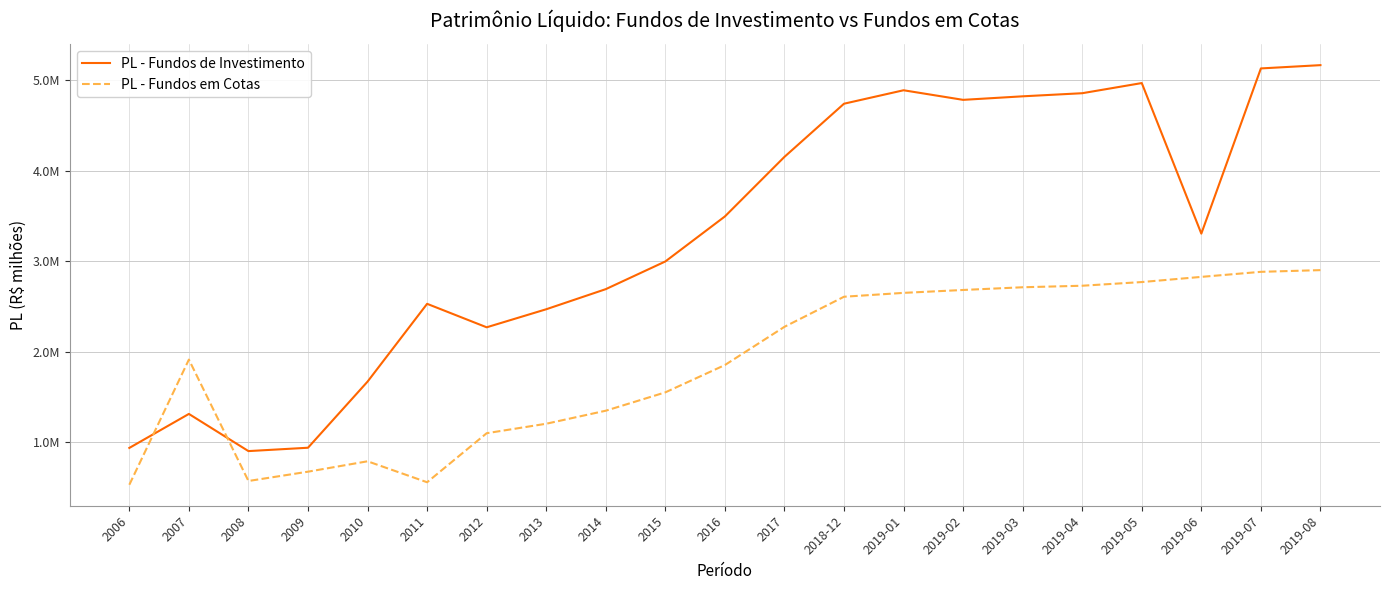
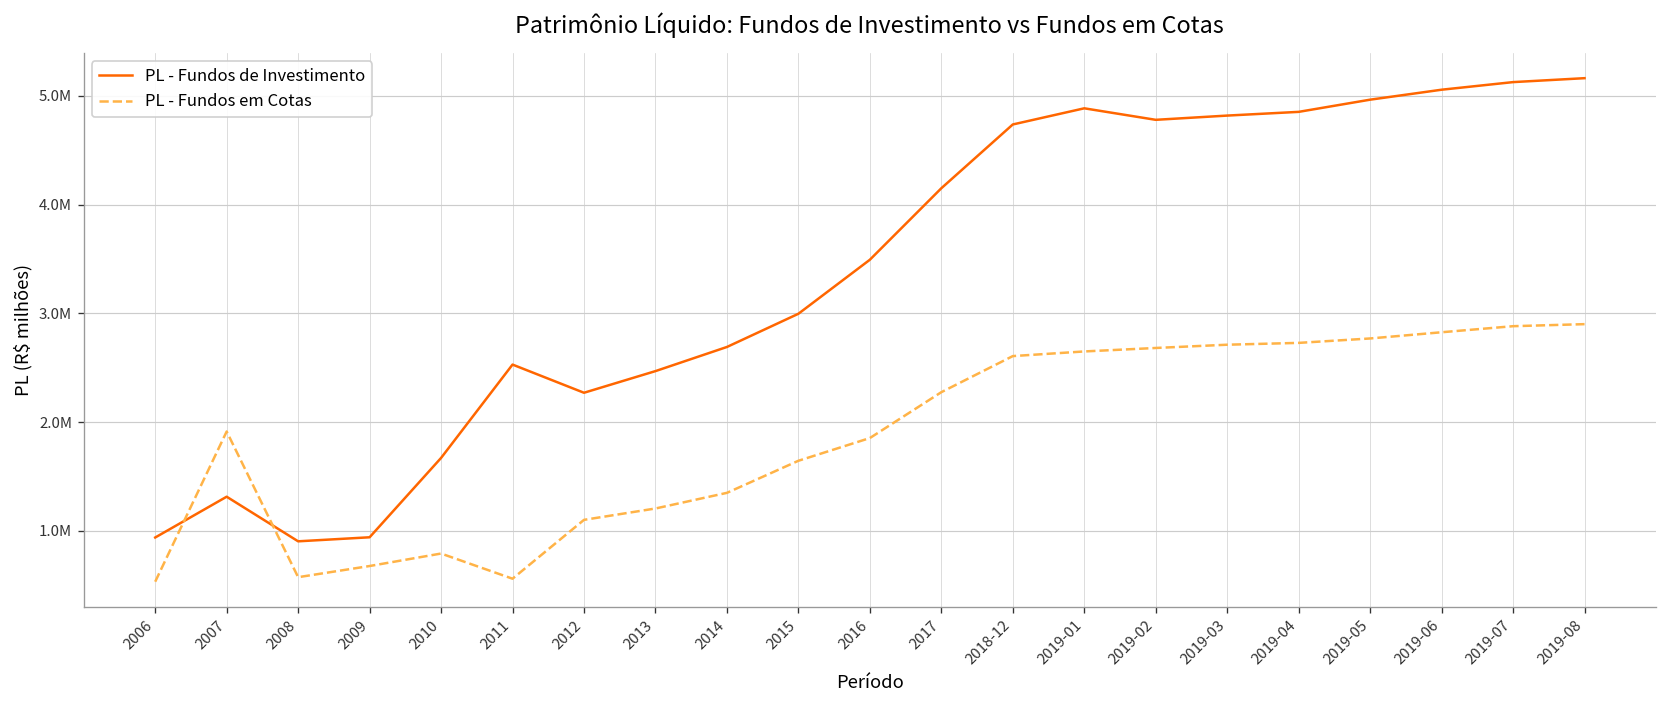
PL - Fundos em Cotas, 2015: 1550000 -> 1650000
PL - Fundos de Investimento, 2019-06: 3300000 -> 5100000
